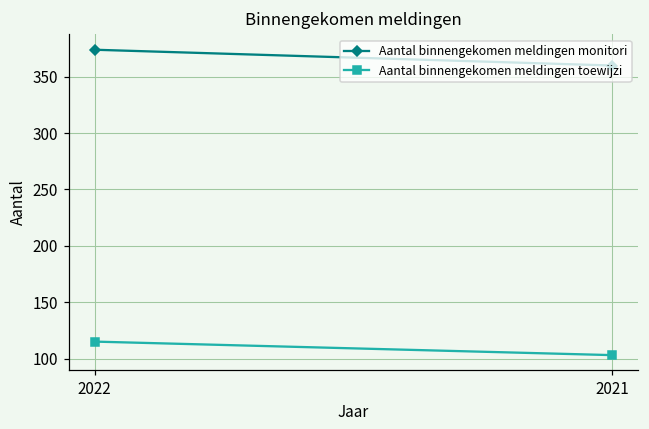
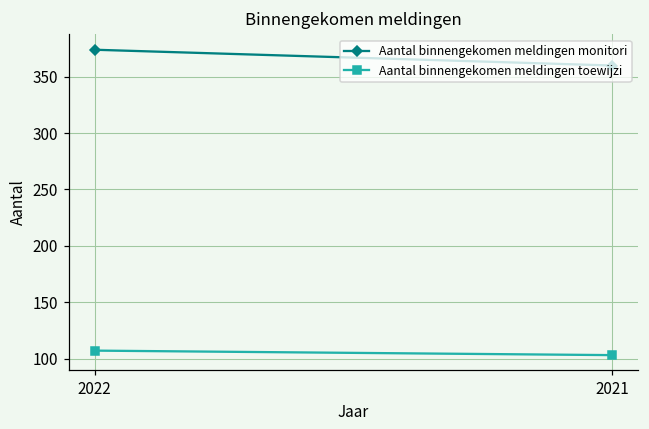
Aantal binnengekomen meldingen toewijzi, 2022: 115 -> 107
